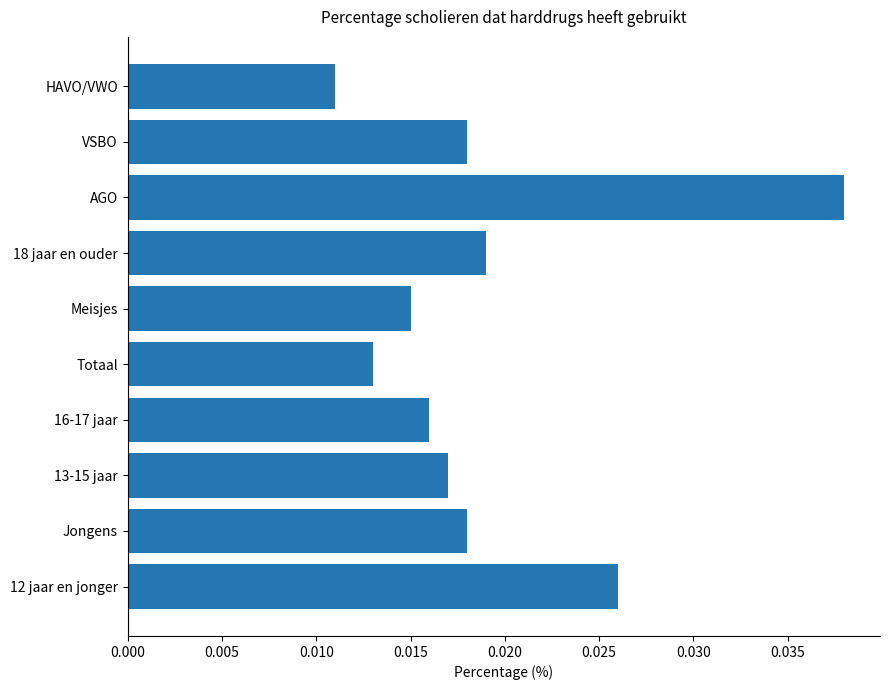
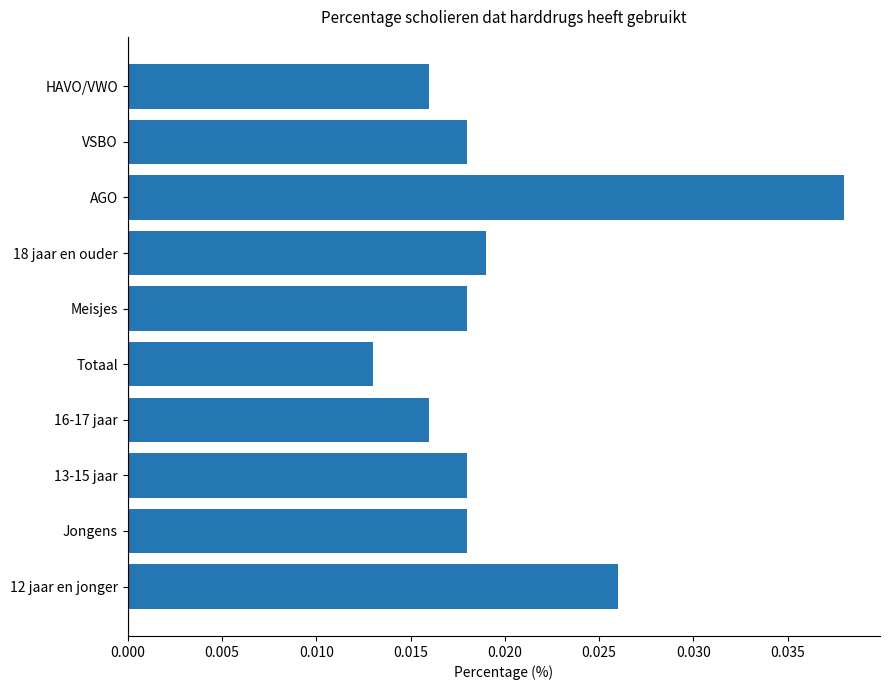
HAVO/VWO: 0.011 -> 0.016
Meisjes: 0.015 -> 0.018
13-15 jaar: 0.017 -> 0.018
